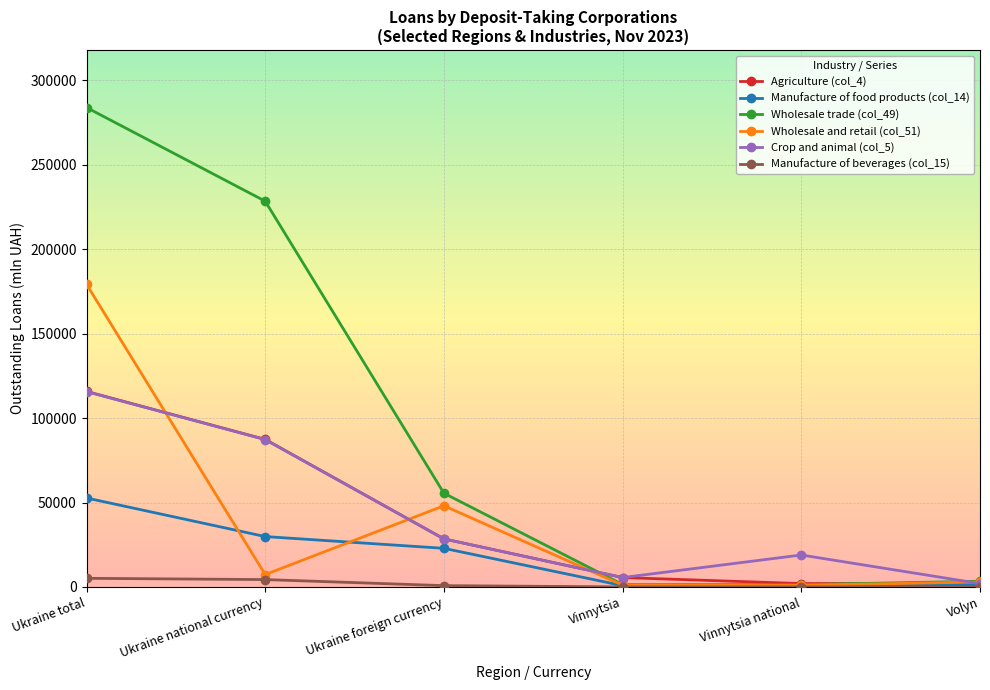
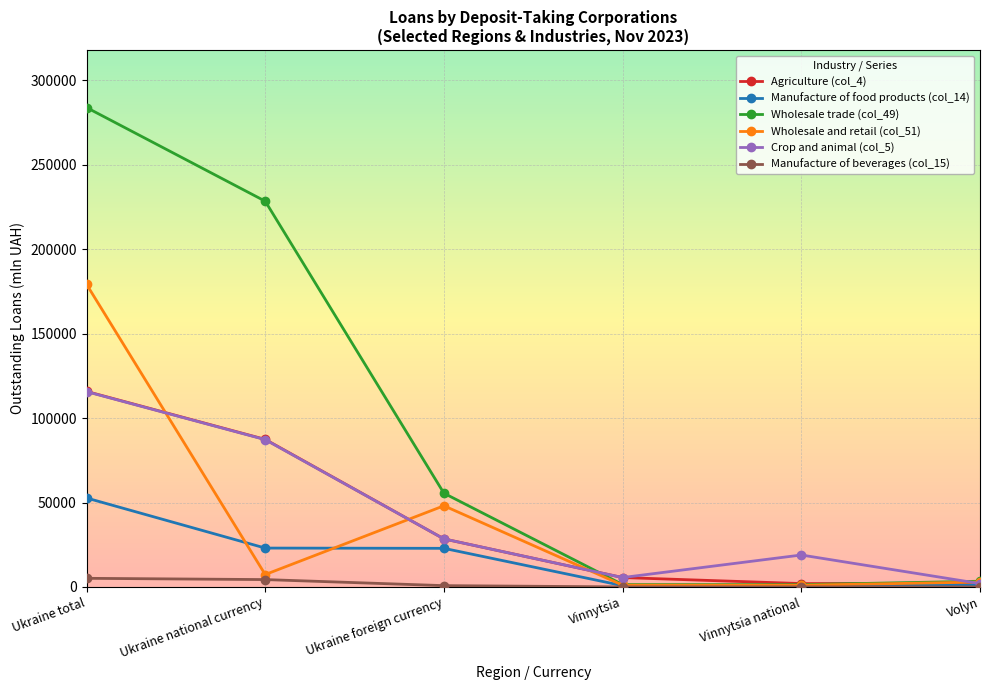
Manufacture of food products (col_14), Ukraine national currency: 30000 -> 23000
